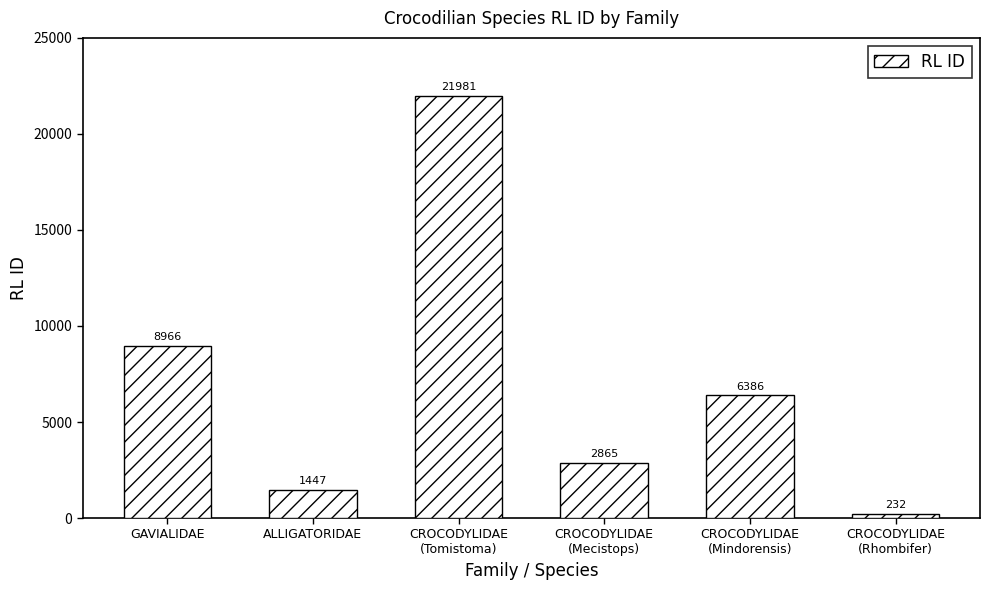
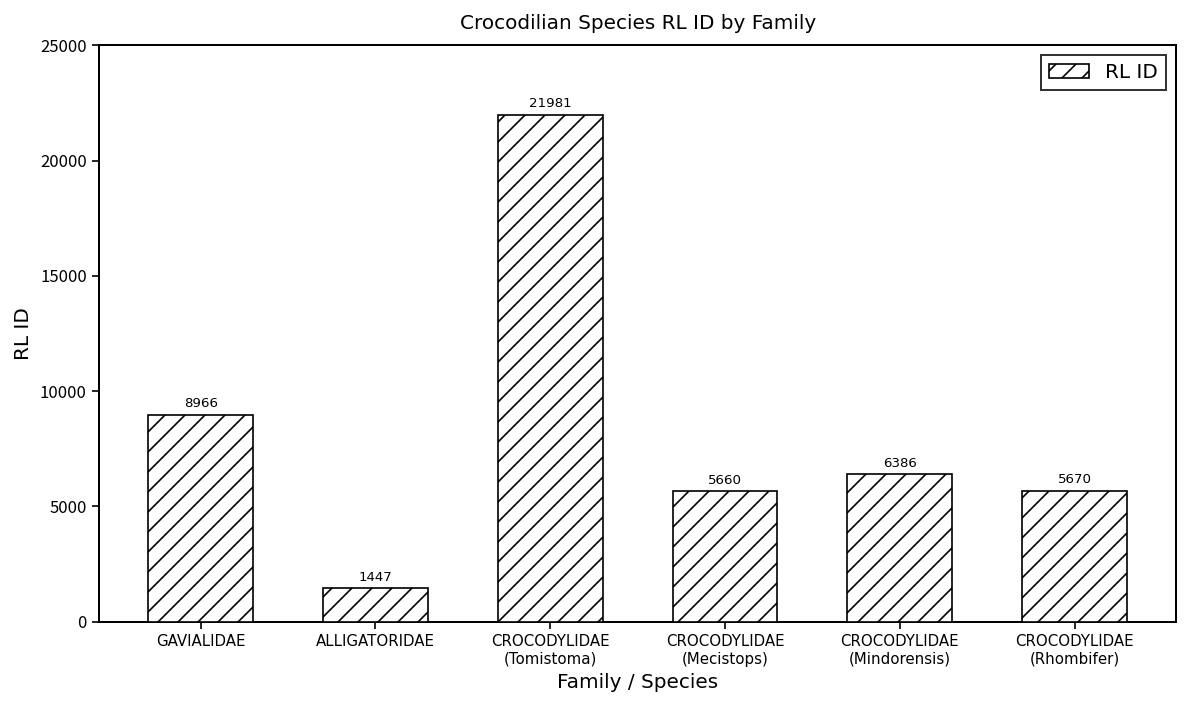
CROCODYLIDAE (Mecistops): 2865 -> 5660
CROCODYLIDAE (Rhombifer): 232 -> 5670
